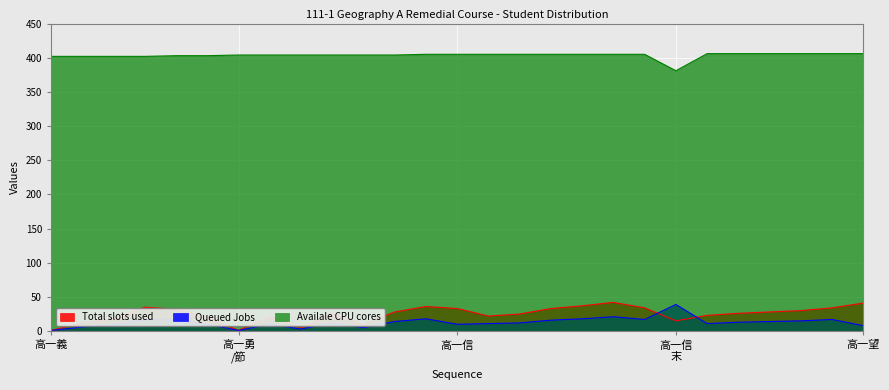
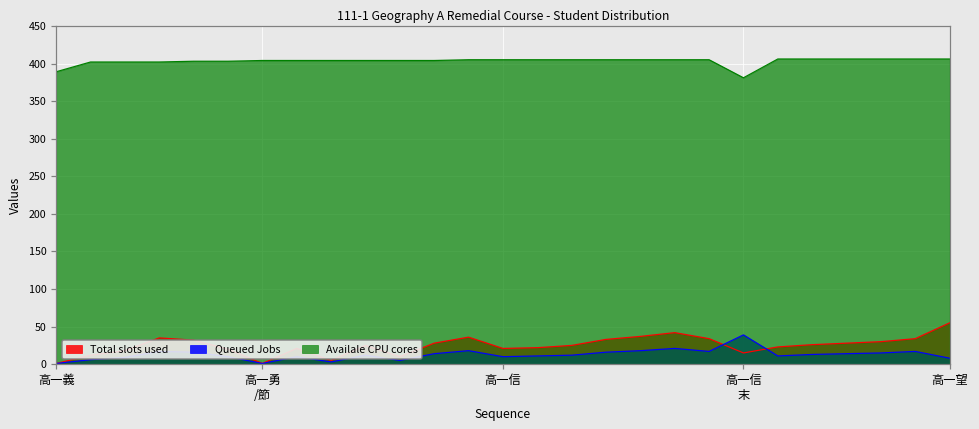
Availale CPU cores, 高一義: 400 -> 390
Total slots used, 高一信: 30 -> 20
Total slots used, 高一望: 40 -> 60
